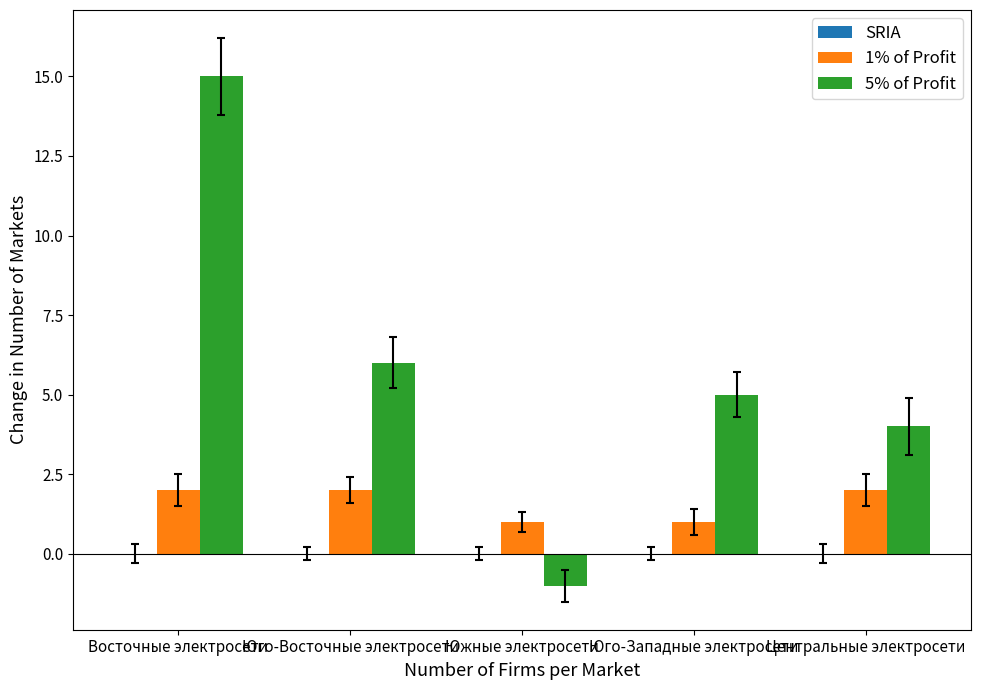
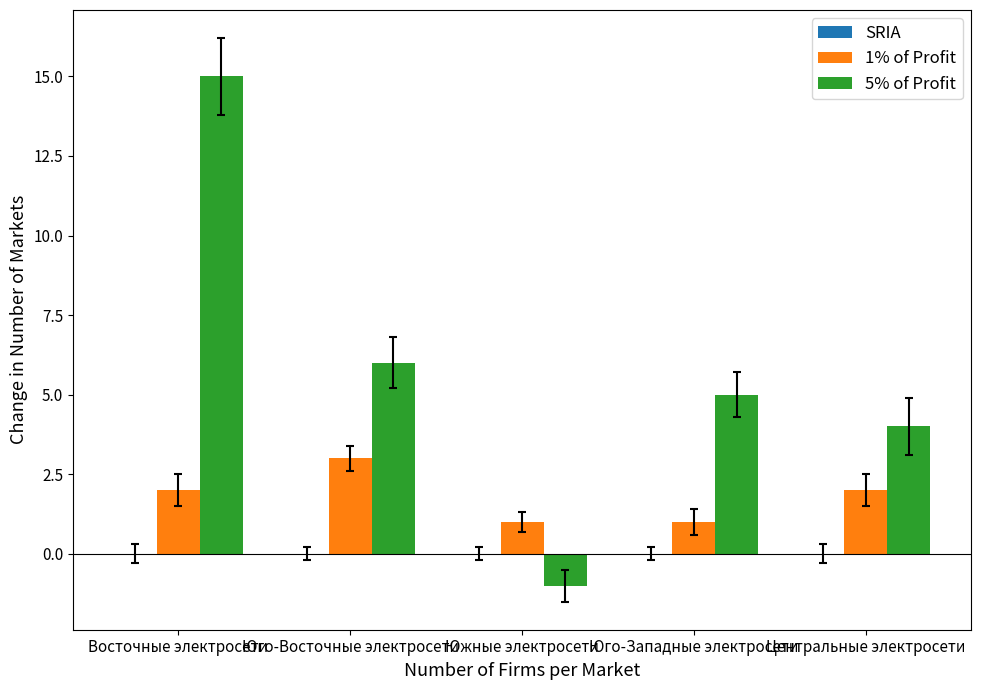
1% of Profit, Юго-Восточные электросети: 2 -> 3
